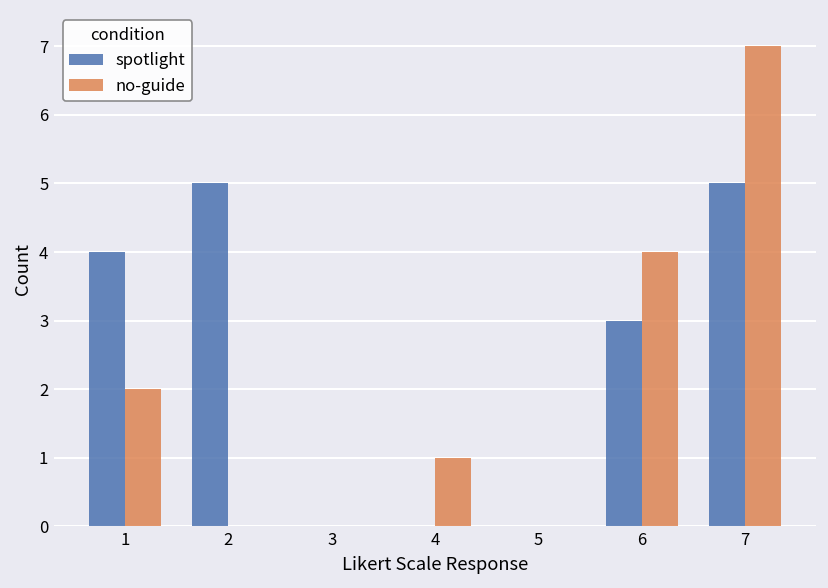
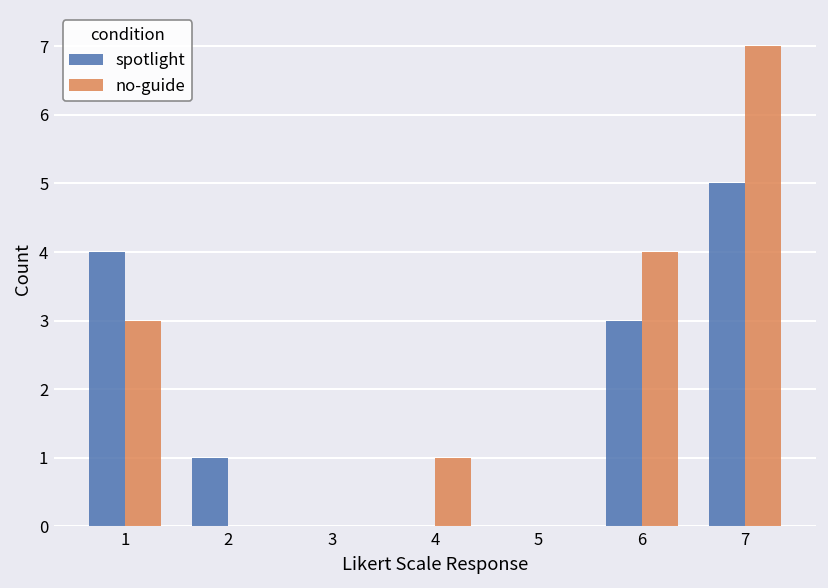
no-guide, 1: 2 -> 3
spotlight, 2: 5 -> 1
